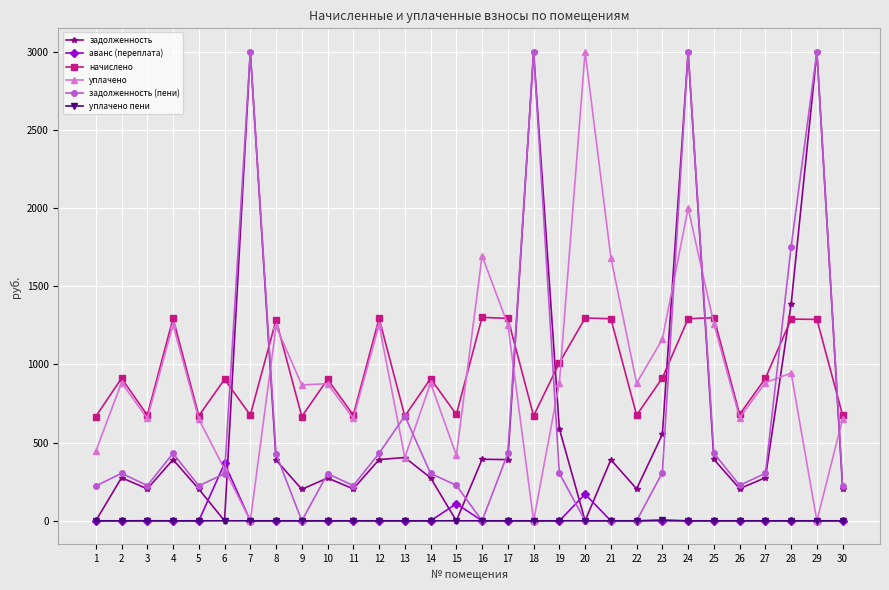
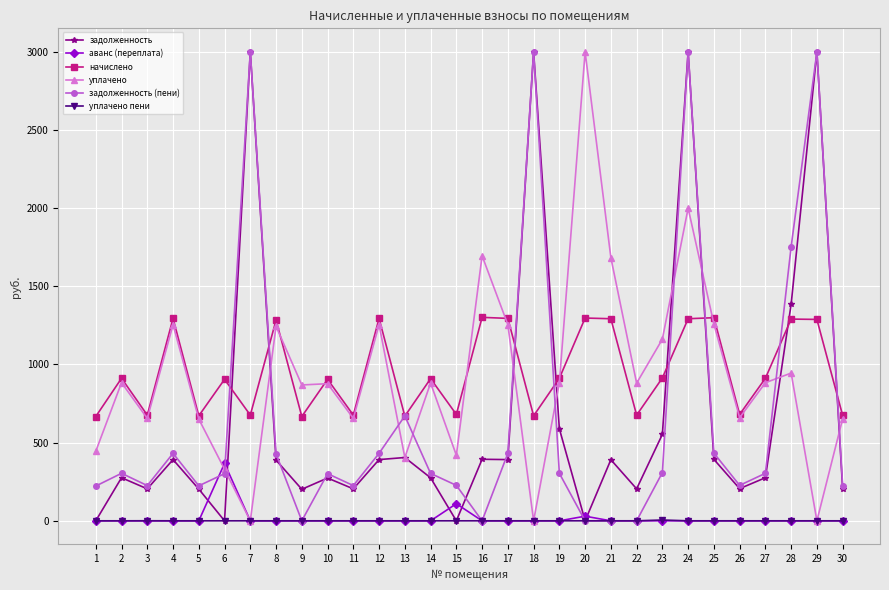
начислено, 19: 1010 -> 910
аванс (переплата), 20: 170 -> 30
